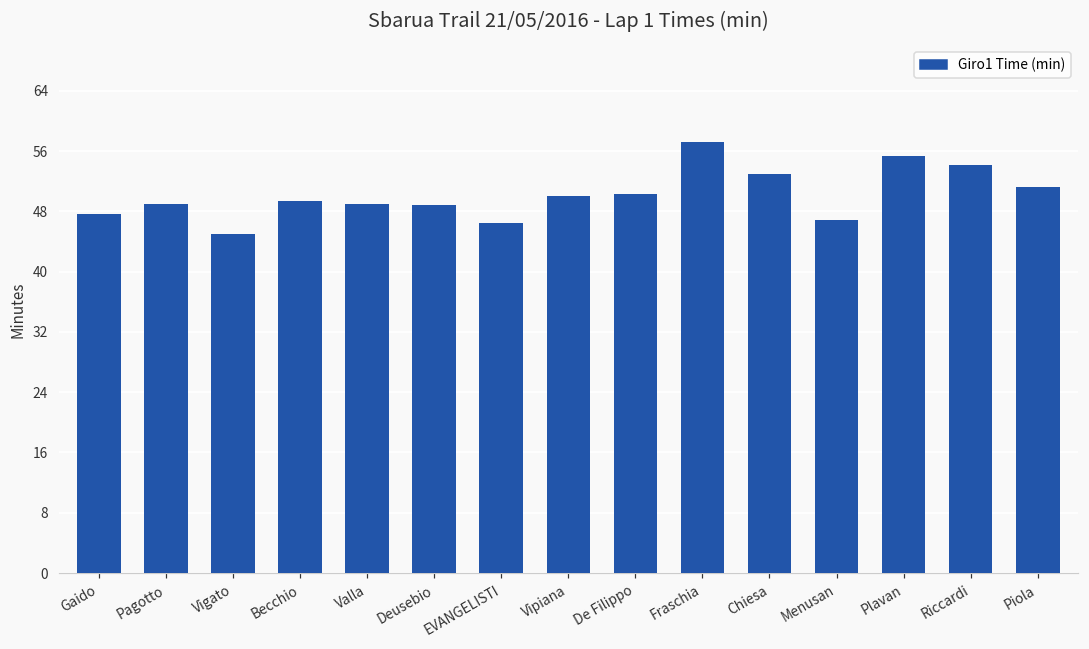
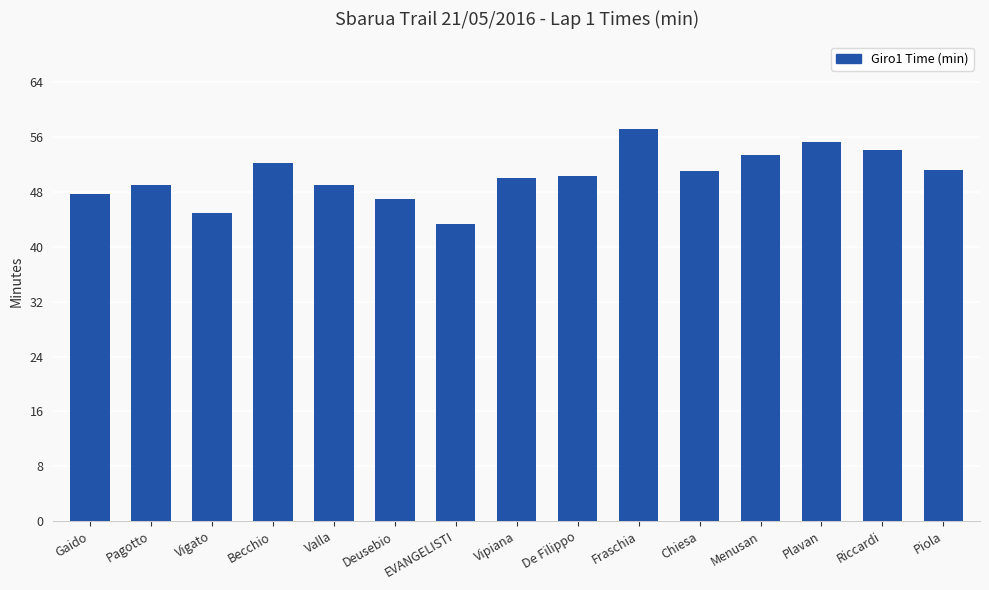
Becchio: 49 -> 52
Deusebio: 49 -> 47
EVANGELISTI: 46 -> 43
Chiesa: 53 -> 51
Menusan: 47 -> 53
